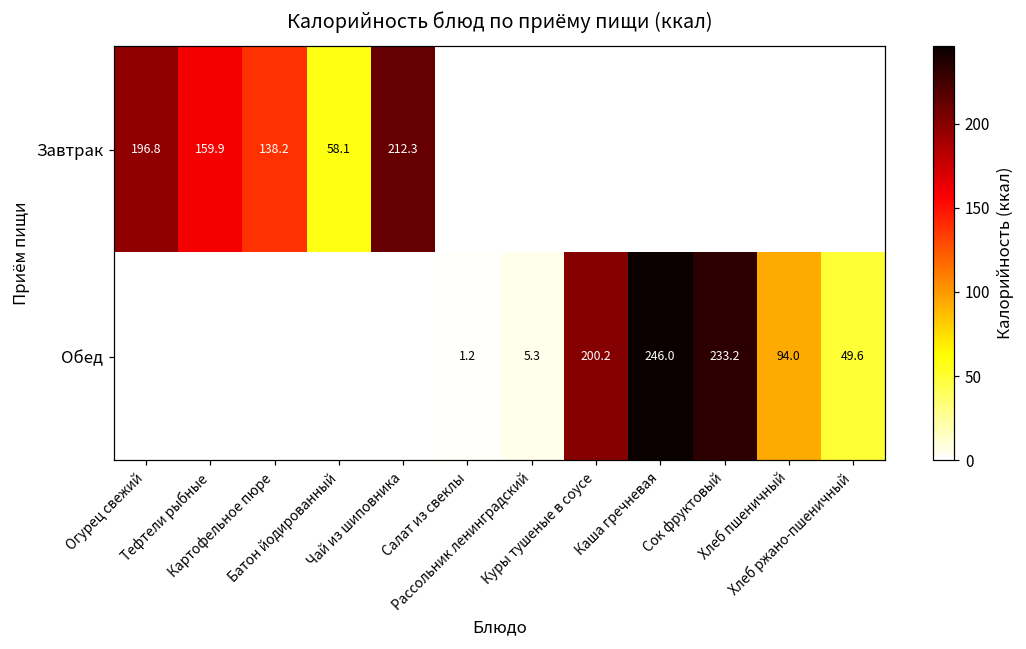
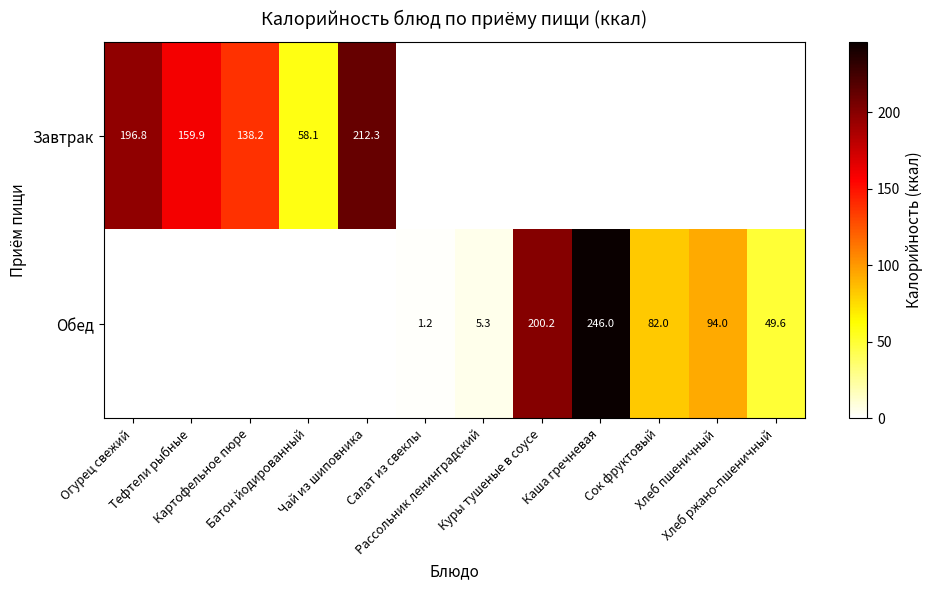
Обед, Сок фруктовый: 233.2 -> 82.0
